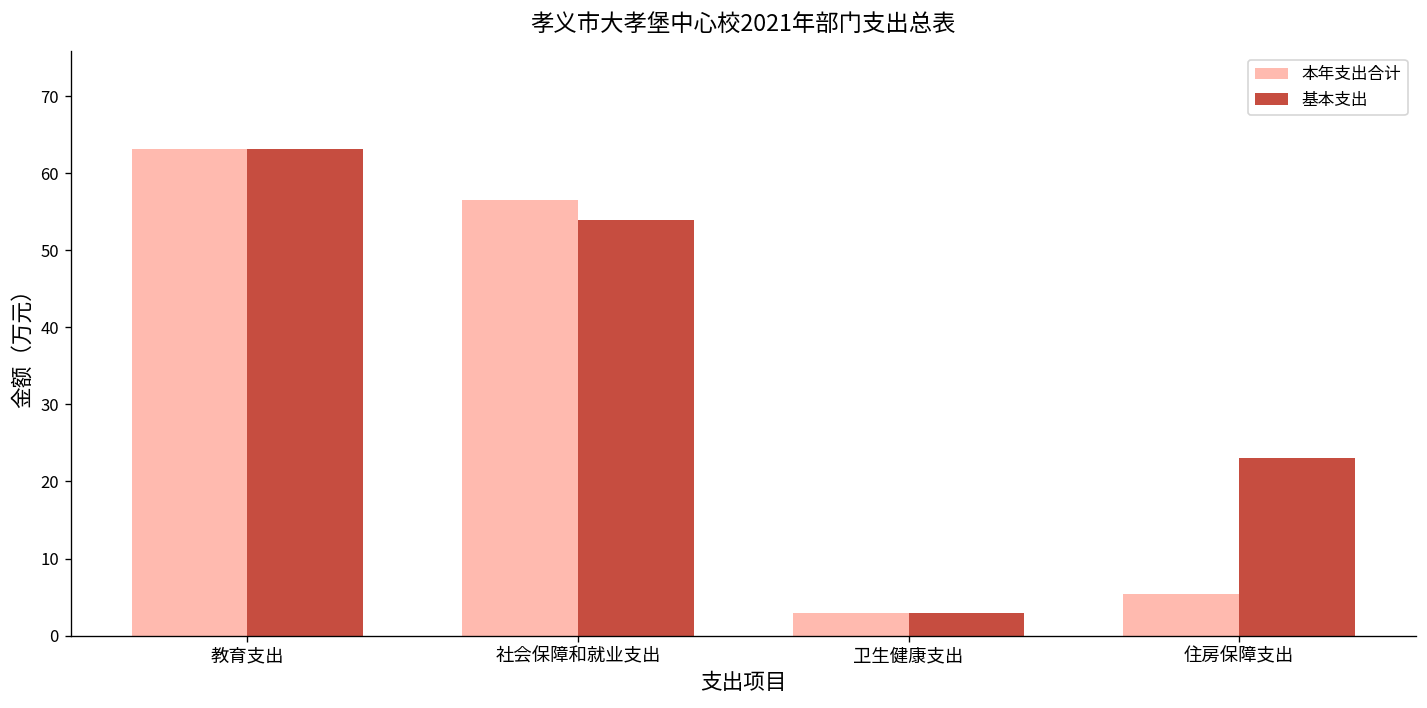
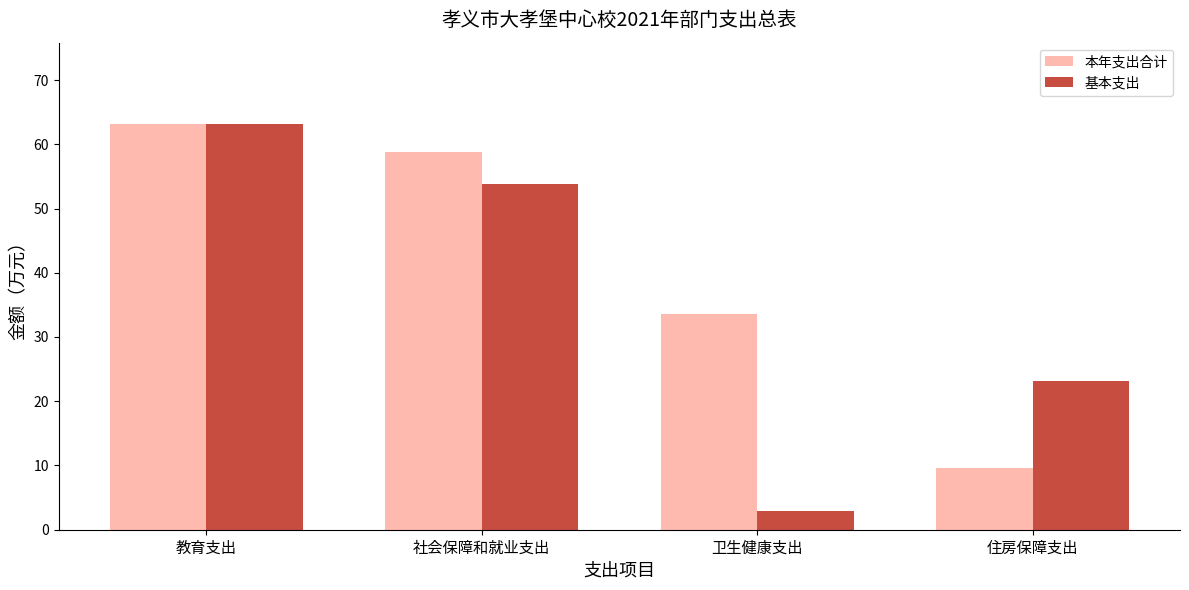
本年支出合计, 社会保障和就业支出: 57 -> 59
本年支出合计, 卫生健康支出: 3 -> 34
本年支出合计, 住房保障支出: 5 -> 10
